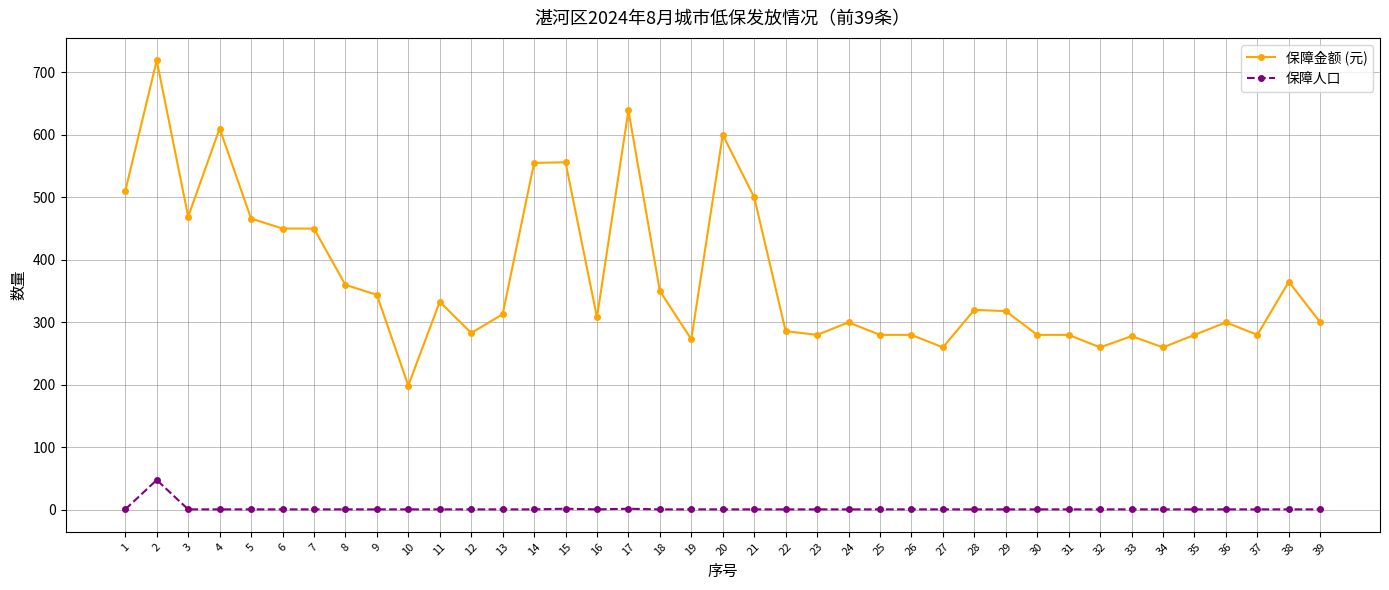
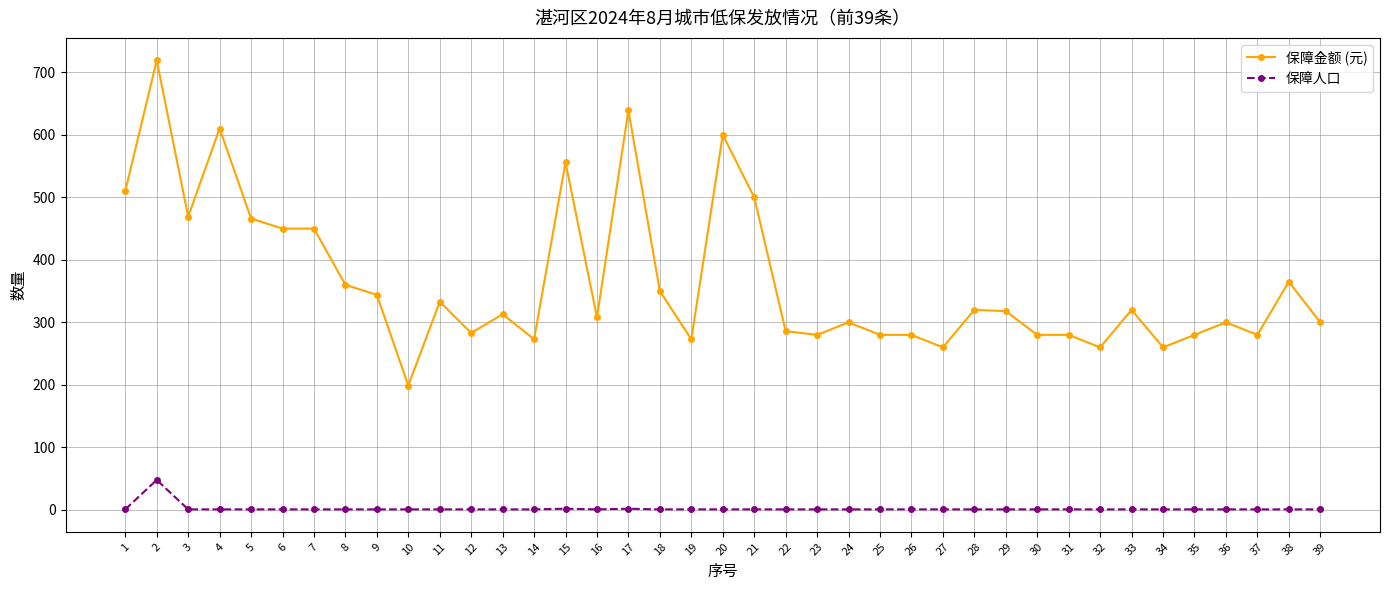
保障金额 (元), 14: 560 -> 270
保障金额 (元), 33: 280 -> 320
